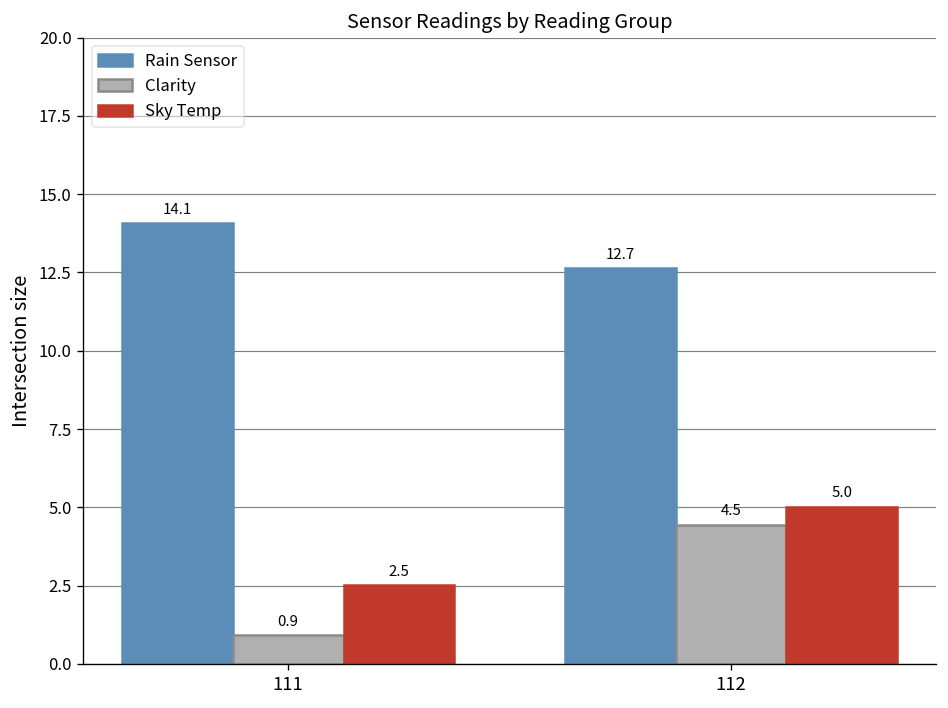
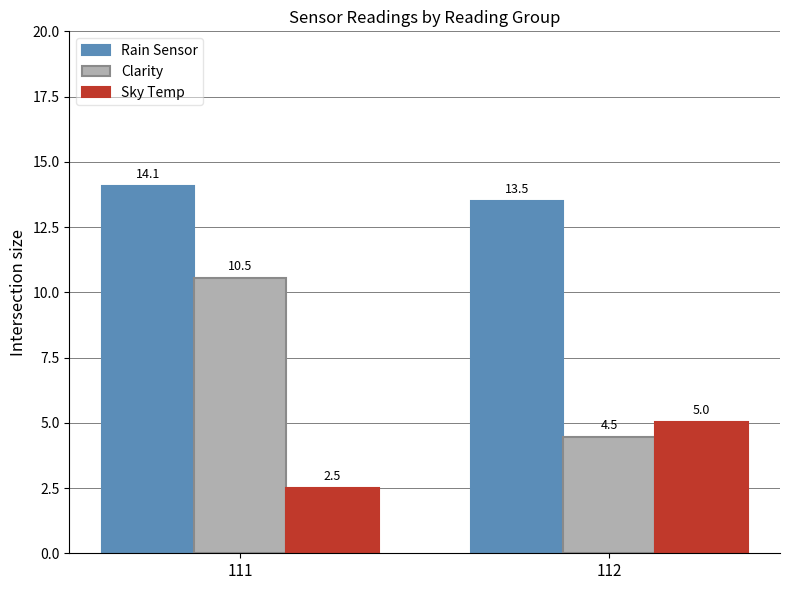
Clarity, 111: 0.9 -> 10.5
Rain Sensor, 112: 12.7 -> 13.5
